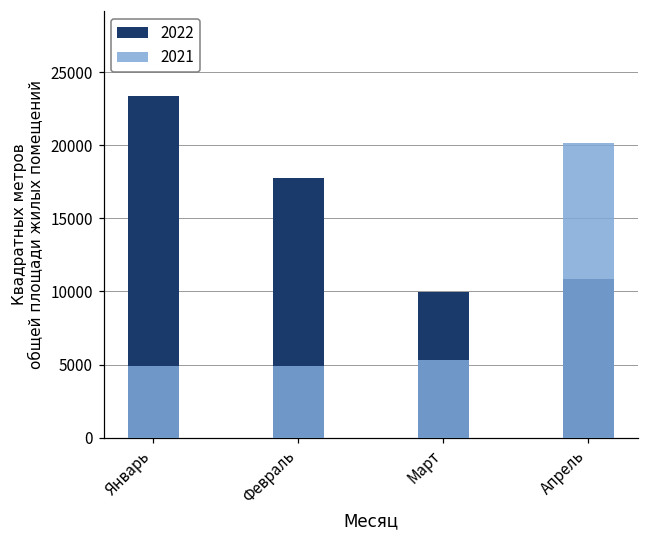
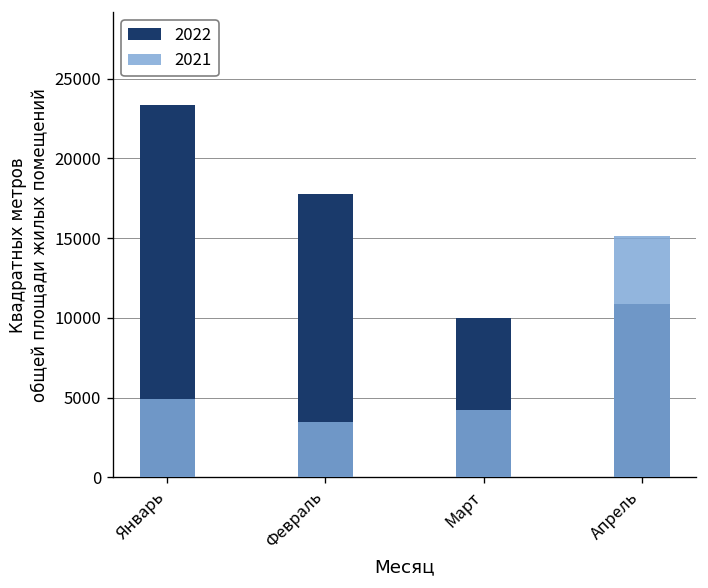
2021, Февраль: 4900 -> 3500
2021, Март: 5300 -> 4200
2021, Апрель: 20100 -> 15100
